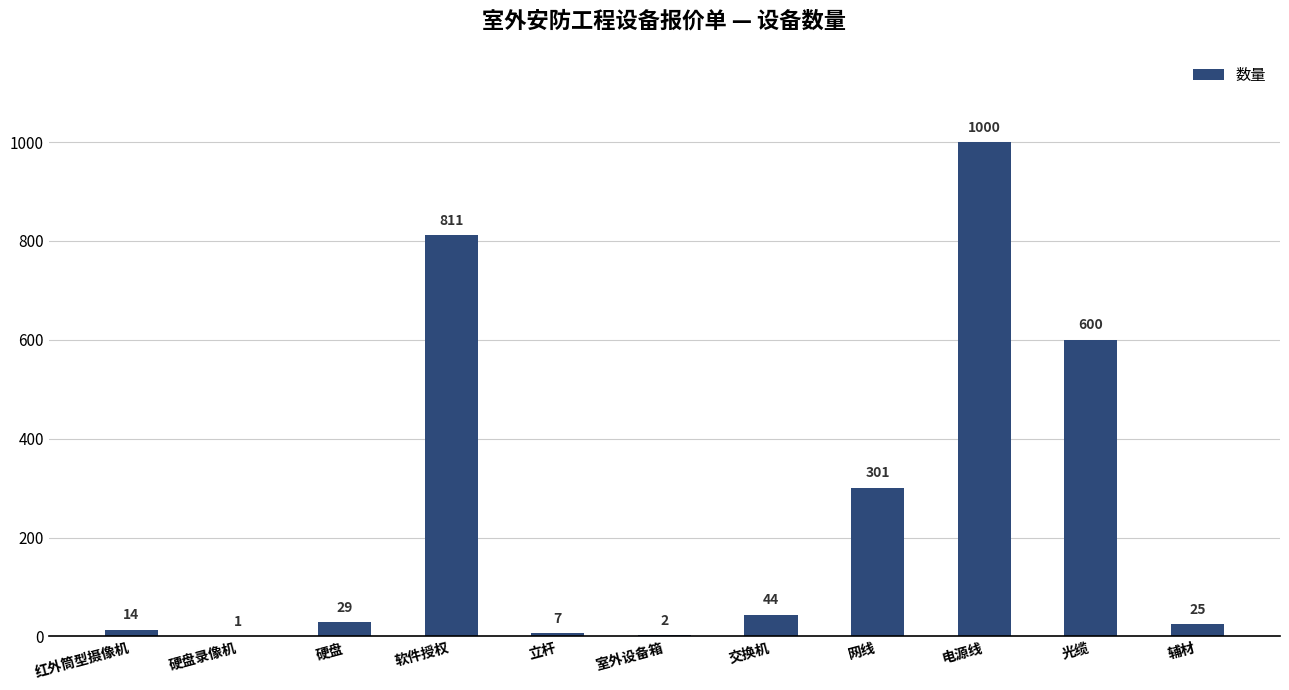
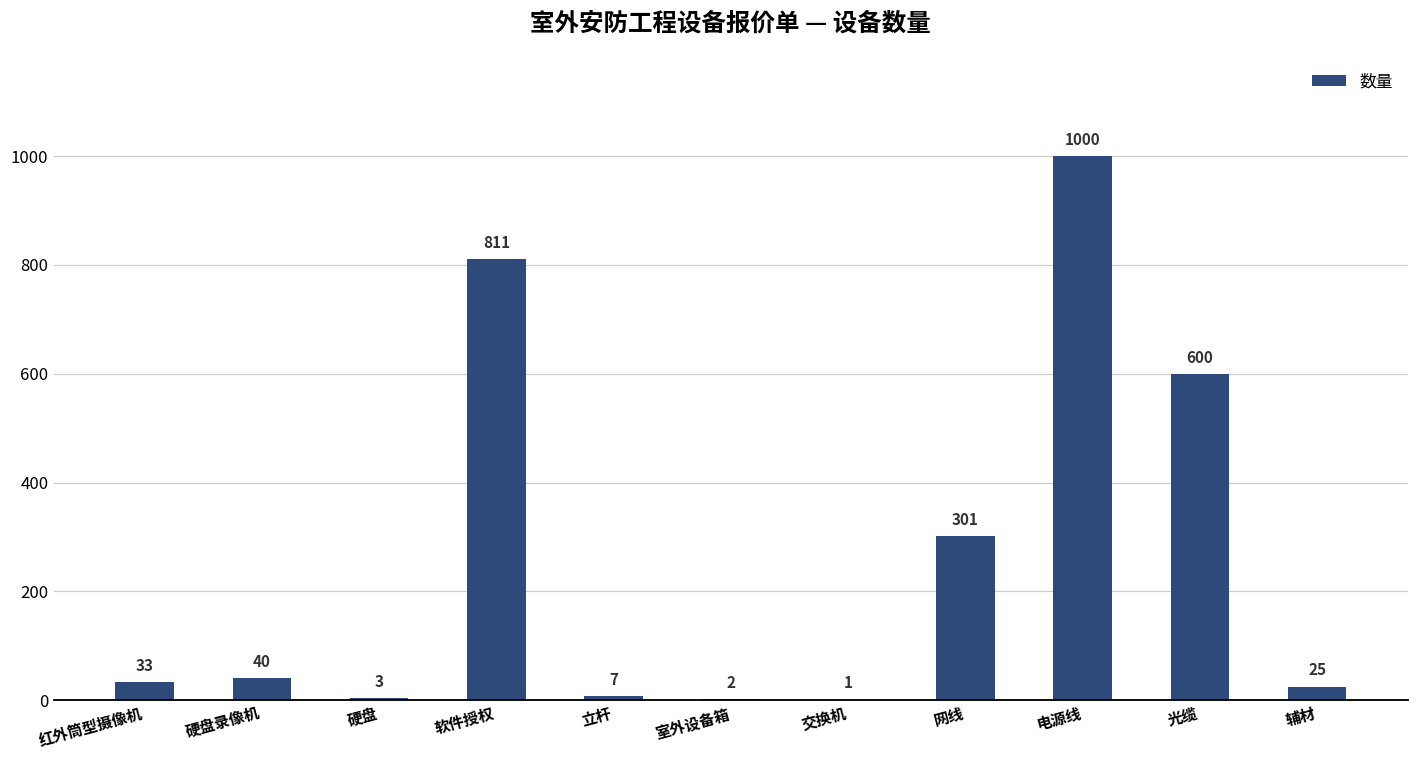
红外筒型摄像机: 14 -> 33
硬盘录像机: 1 -> 40
硬盘: 29 -> 3
交换机: 44 -> 1
